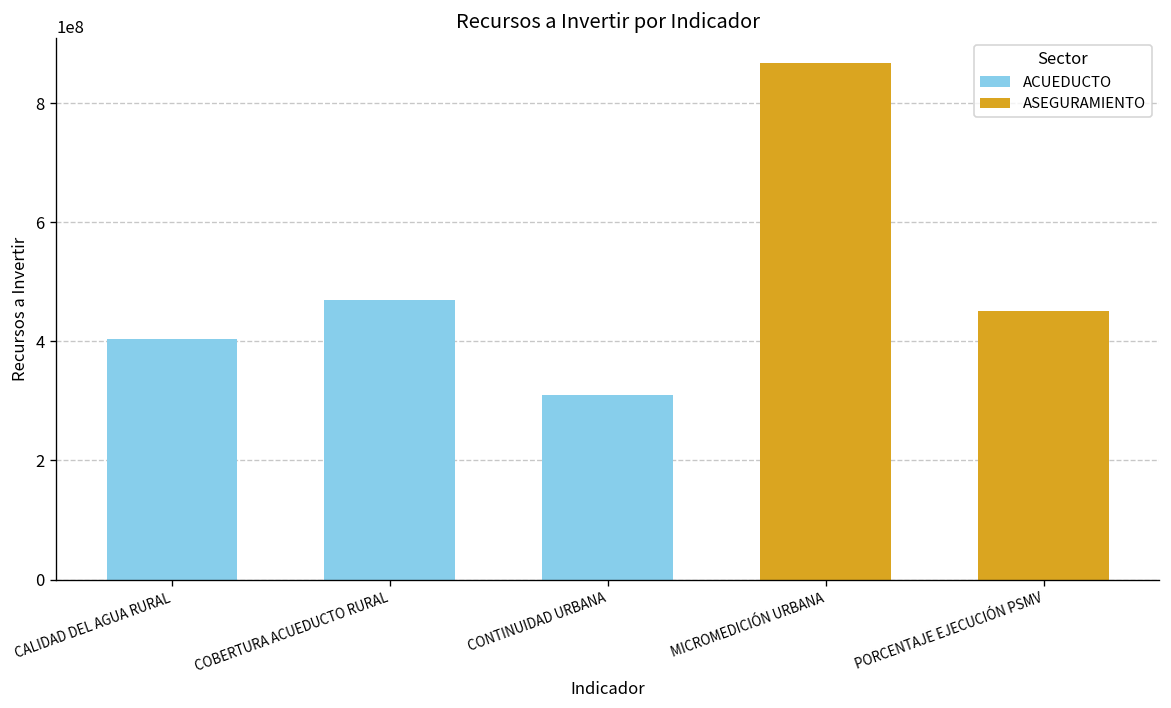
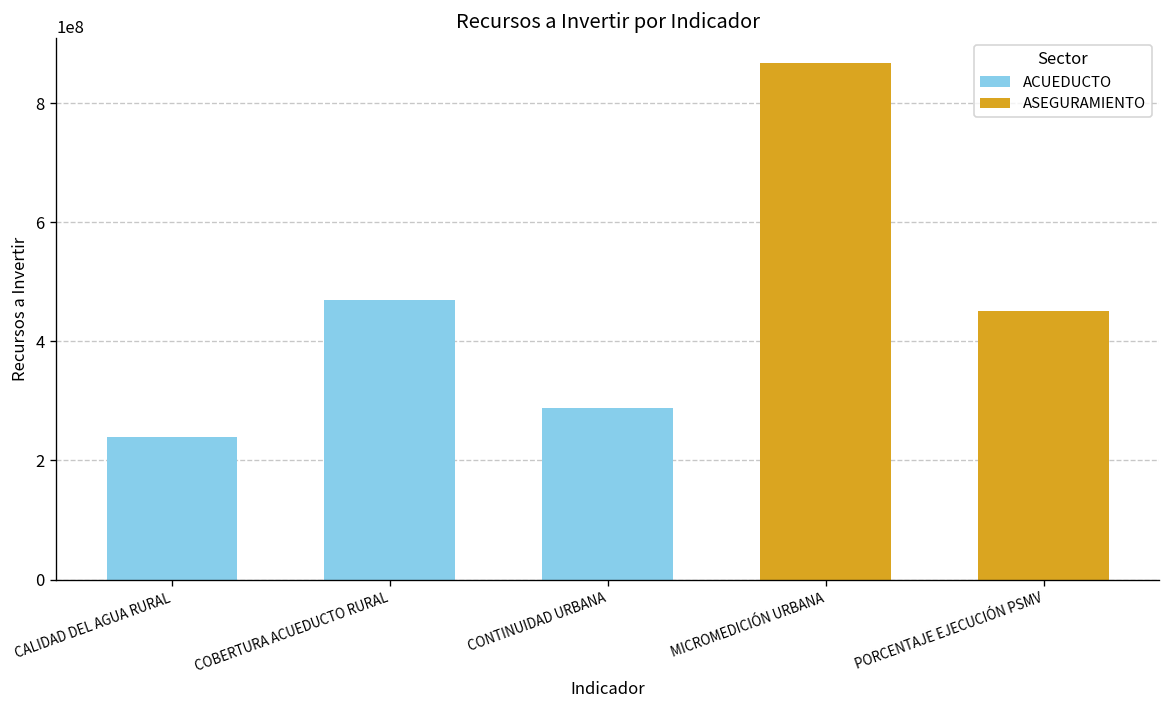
ACUEDUCTO, CALIDAD DEL AGUA RURAL: 400000000 -> 240000000
ACUEDUCTO, CONTINUIDAD URBANA: 310000000 -> 290000000
